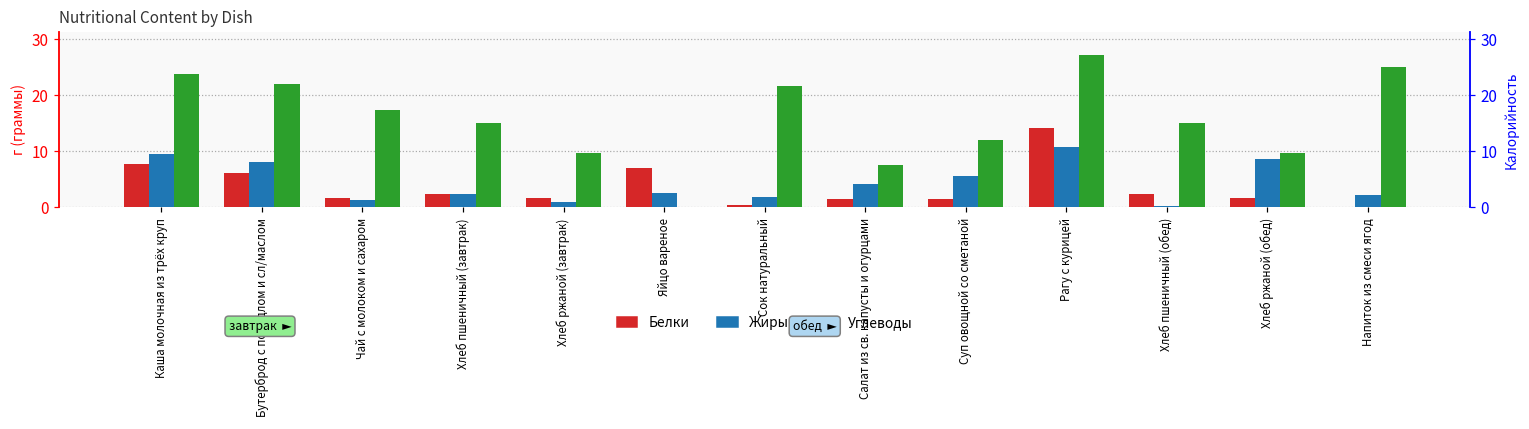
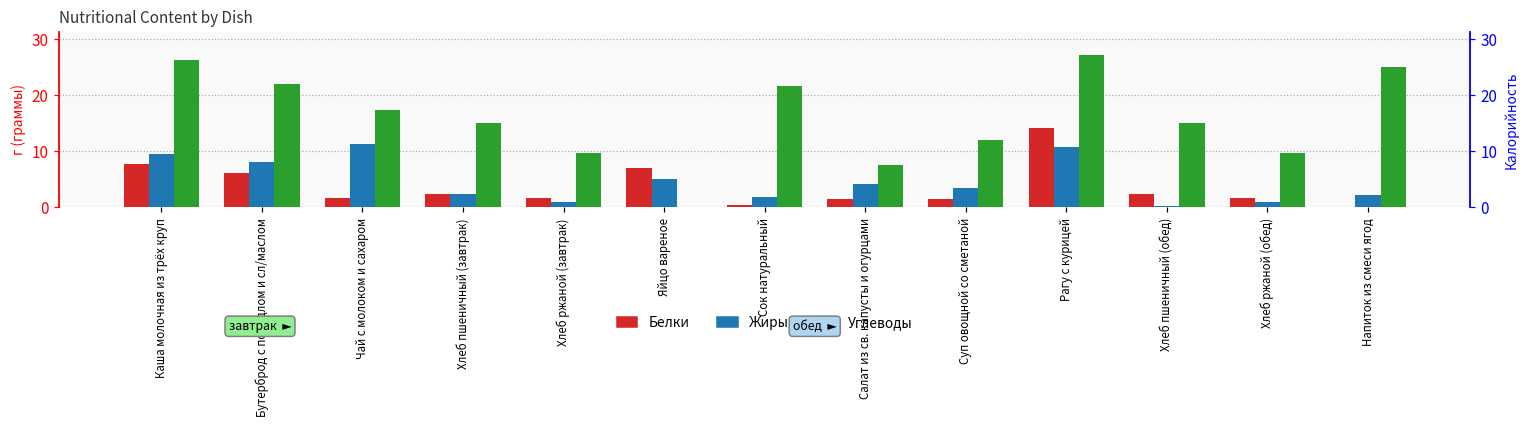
Углеводы, Каша молочная из трёх круп: 24 -> 26
Жиры, Чай с молоком и сахаром: 1 -> 11
Жиры, Яйцо вареное: 3 -> 5
Жиры, Суп овощной со сметаной: 6 -> 3
Жиры, Хлеб ржаной (обед): 9 -> 1
